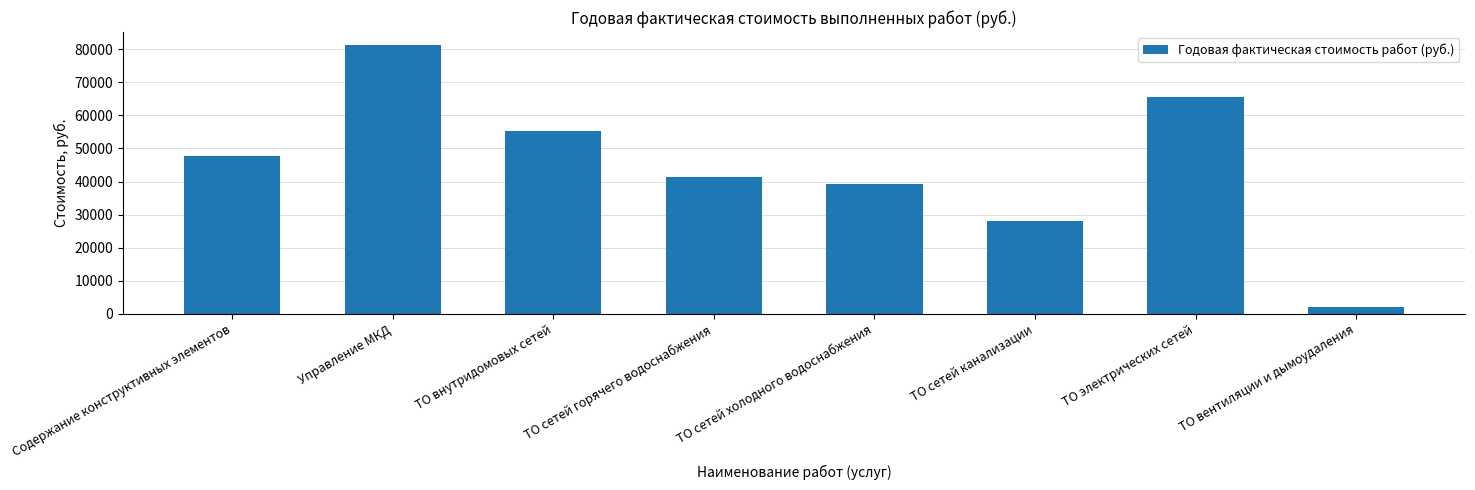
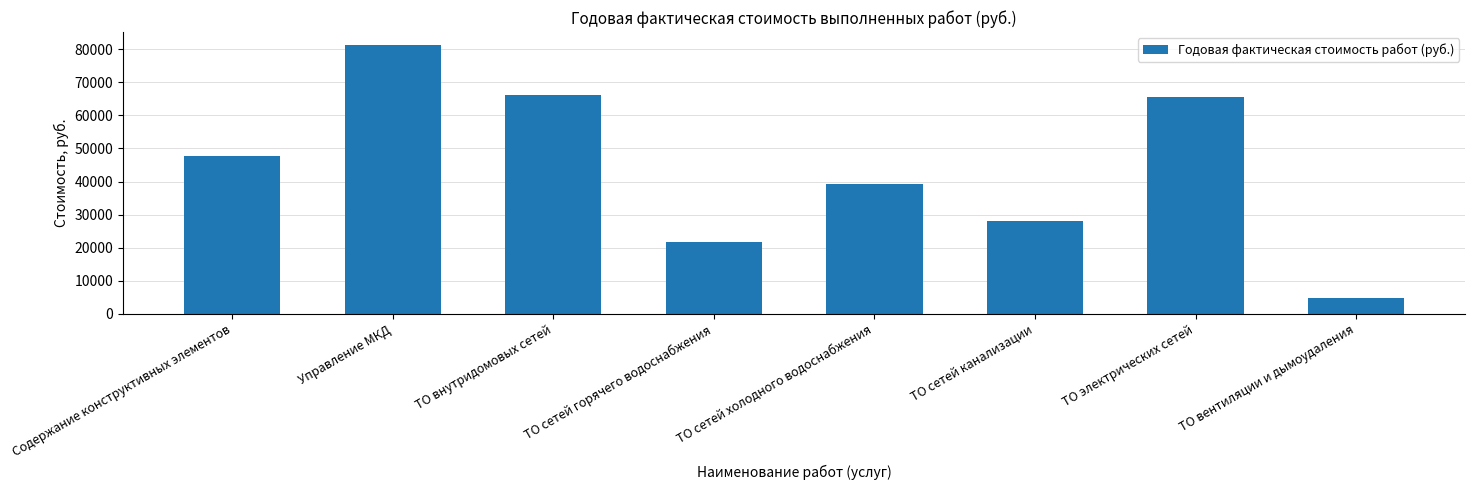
ТО внутридомовых сетей: 55000 -> 66000
ТО сетей горячего водоснабжения: 41000 -> 22000
ТО вентиляции и дымоудаления: 2000 -> 5000
